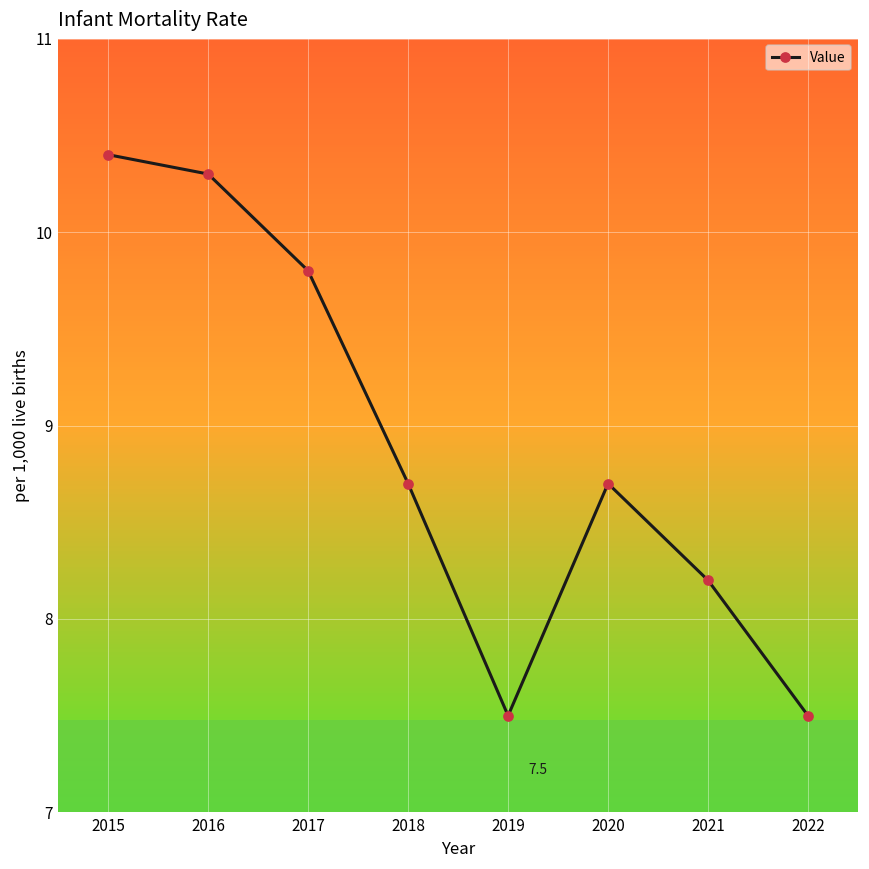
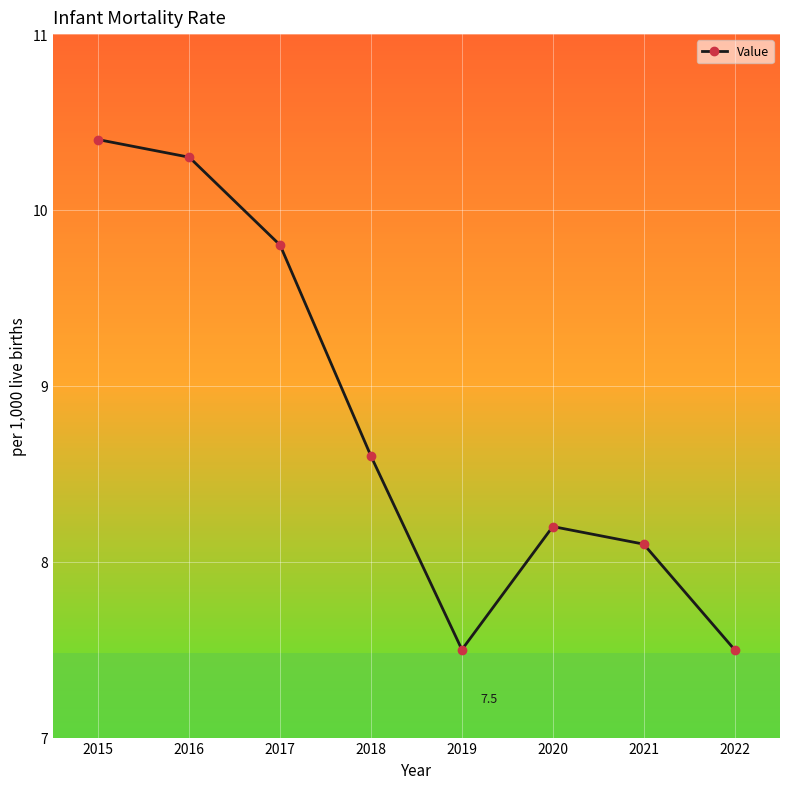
2018: 8.7 -> 8.6
2020: 8.7 -> 8.2
2021: 8.2 -> 8.1
